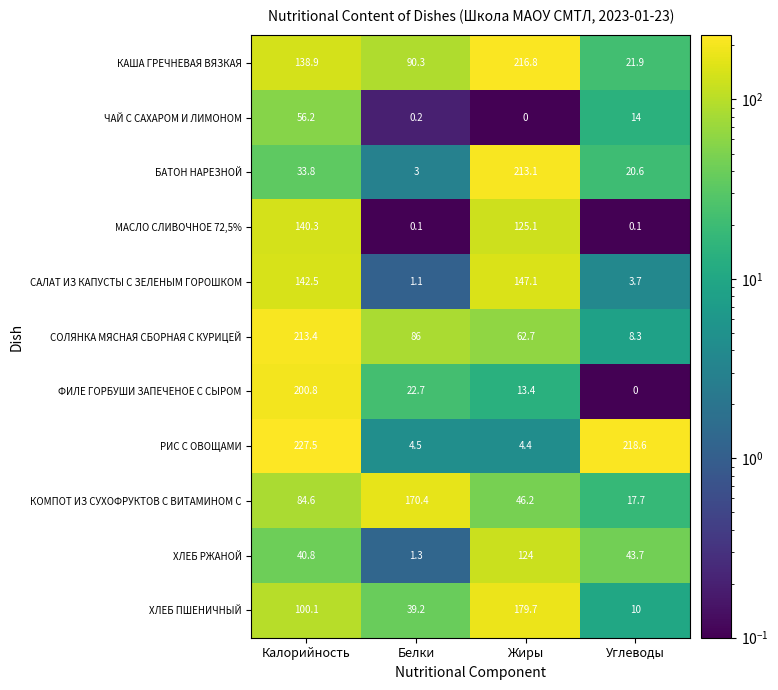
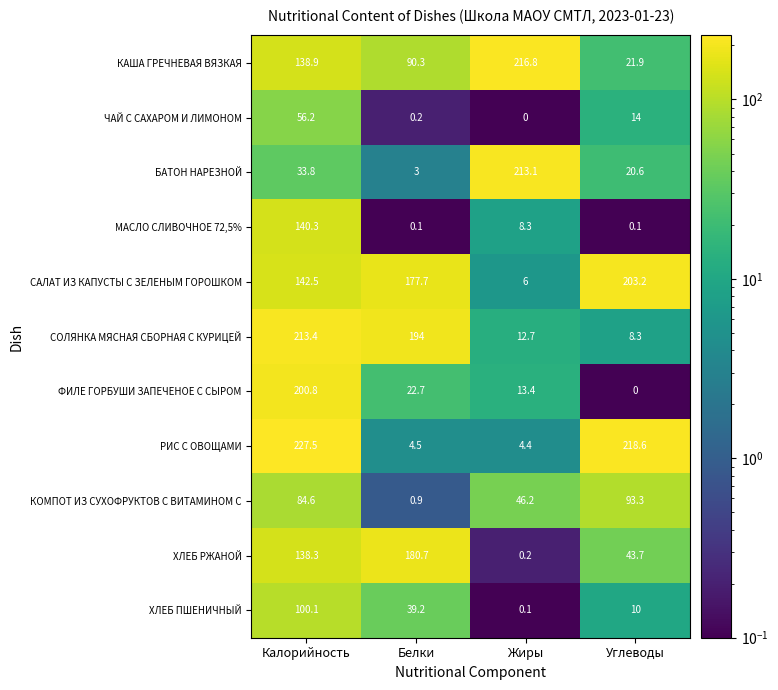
МАСЛО СЛИВОЧНОЕ 72,5%, Жиры: 125.1 -> 8.3
САЛАТ ИЗ КАПУСТЫ С ЗЕЛЕНЫМ ГОРОШКОМ, Белки: 1.1 -> 177.7
САЛАТ ИЗ КАПУСТЫ С ЗЕЛЕНЫМ ГОРОШКОМ, Жиры: 147.1 -> 6
САЛАТ ИЗ КАПУСТЫ С ЗЕЛЕНЫМ ГОРОШКОМ, Углеводы: 3.7 -> 203.2
СОЛЯНКА МЯСНАЯ СБОРНАЯ С КУРИЦЕЙ, Белки: 86 -> 194
СОЛЯНКА МЯСНАЯ СБОРНАЯ С КУРИЦЕЙ, Жиры: 62.7 -> 12.7
КОМПОТ ИЗ СУХОФРУКТОВ С ВИТАМИНОМ С, Белки: 170.4 -> 0.9
КОМПОТ ИЗ СУХОФРУКТОВ С ВИТАМИНОМ С, Углеводы: 17.7 -> 93.3
ХЛЕБ РЖАНОЙ, Калорийность: 40.8 -> 138.3
ХЛЕБ РЖАНОЙ, Белки: 1.3 -> 180.7
ХЛЕБ РЖАНОЙ, Жиры: 124 -> 0.2
ХЛЕБ ПШЕНИЧНЫЙ, Жиры: 179.7 -> 0.1
